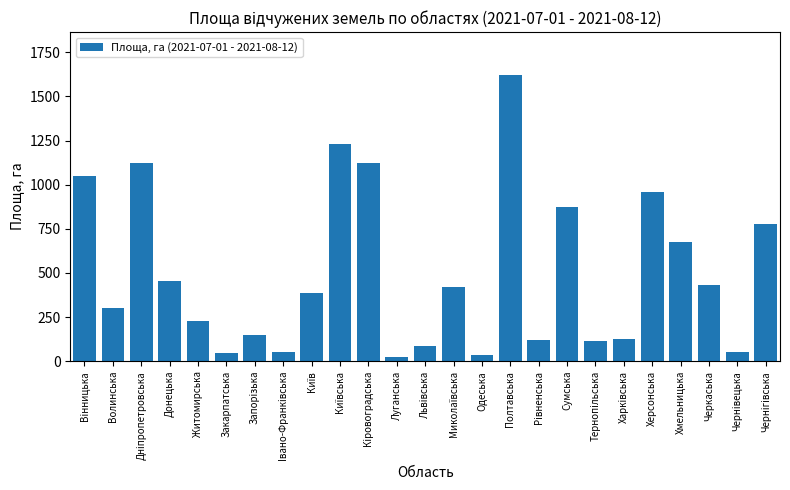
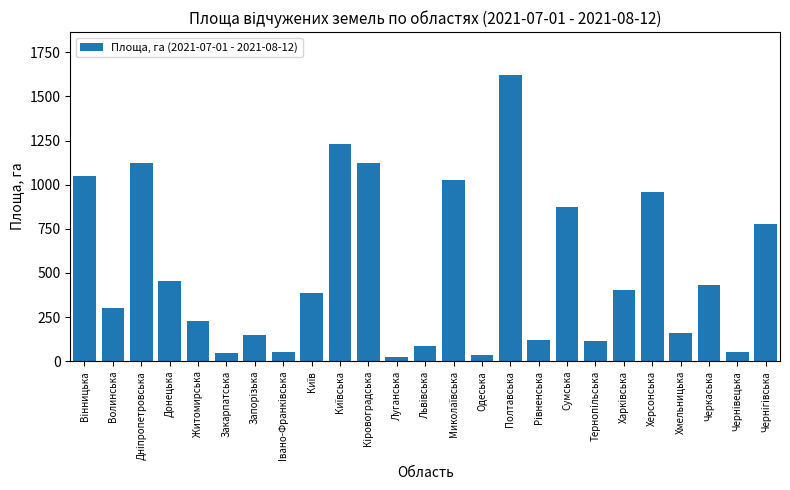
Миколаївська: 420 -> 1030
Харківська: 130 -> 400
Хмельницька: 680 -> 160
